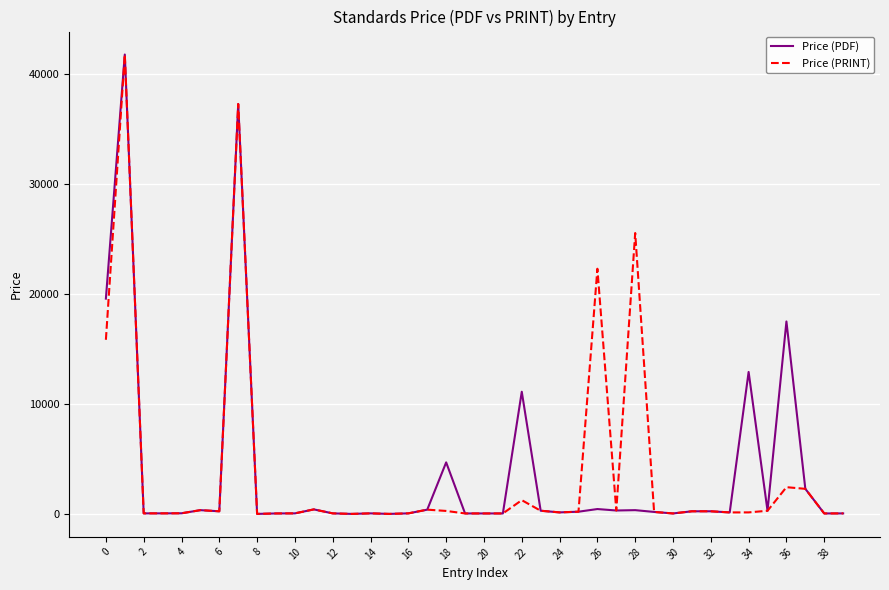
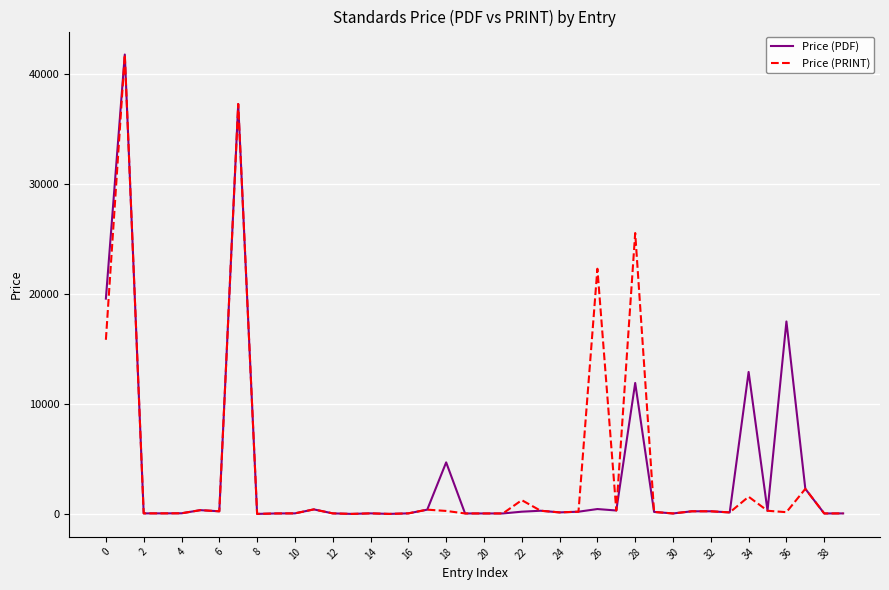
Price (PDF), 22: 11100 -> 200
Price (PDF), 28: 400 -> 11900
Price (PRINT), 34: 200 -> 1600
Price (PRINT), 36: 2500 -> 200
